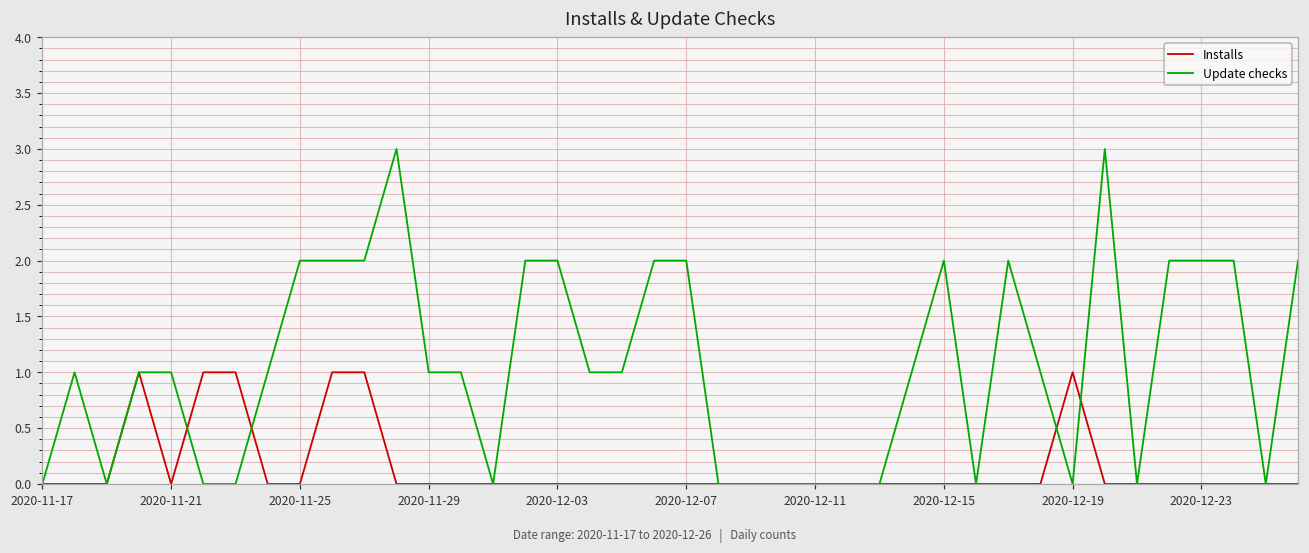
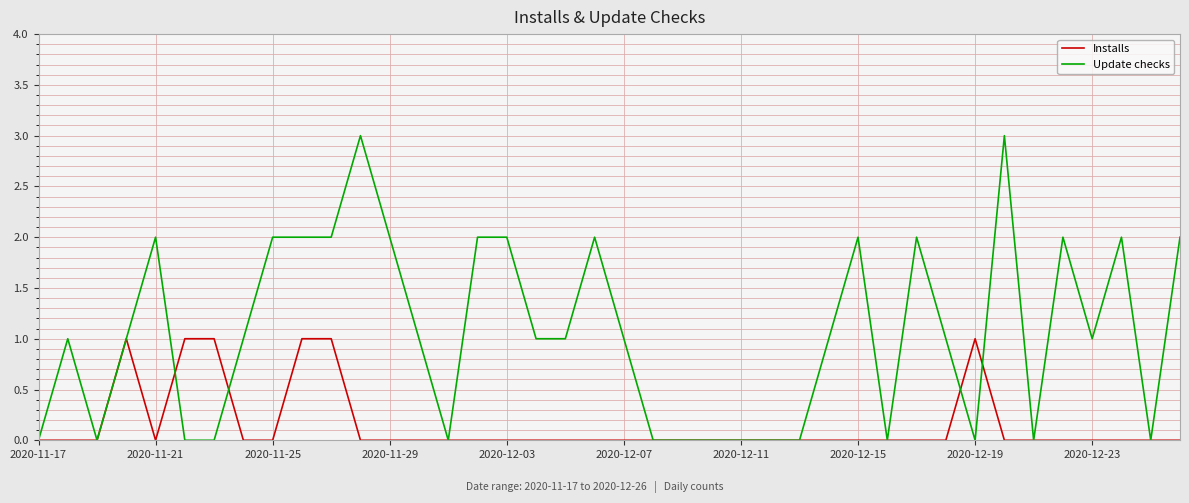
Update checks, 2020-11-21: 1 -> 2
Update checks, 2020-11-29: 1 -> 2
Update checks, 2020-12-07: 2 -> 1
Update checks, 2020-12-23: 2 -> 1
